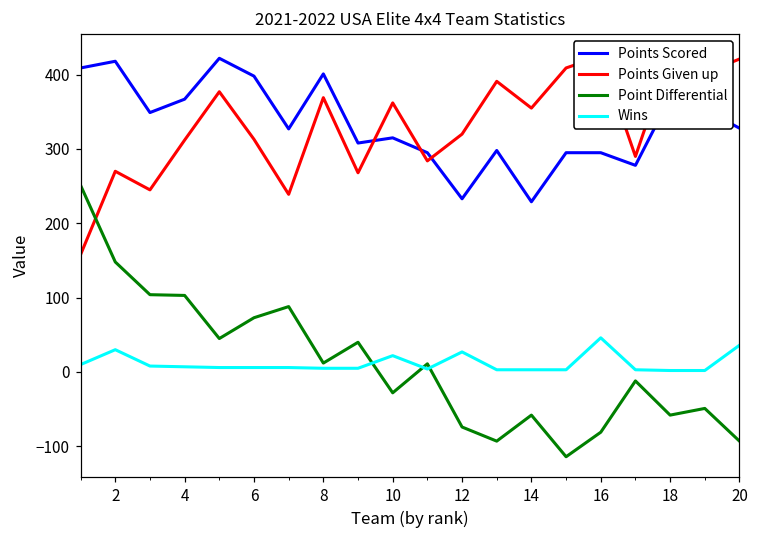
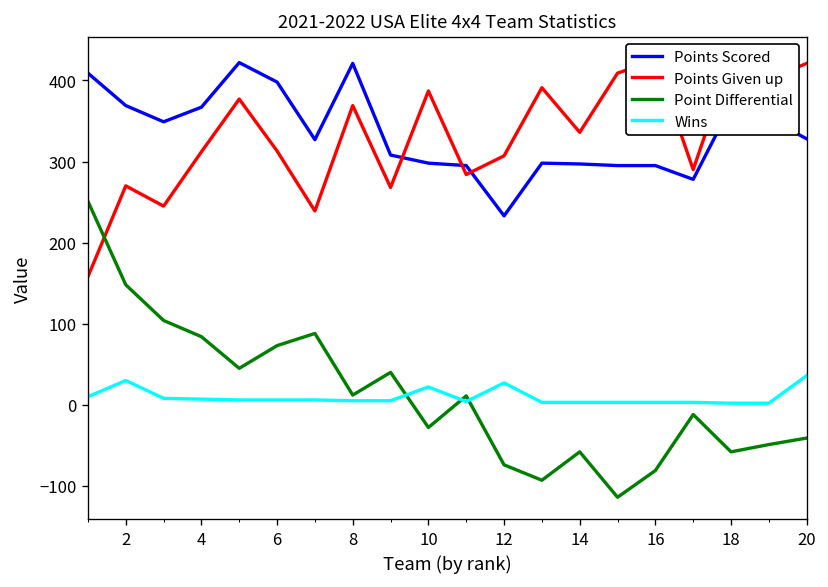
Points Scored, 2: 420 -> 370
Point Differential, 4: 100 -> 80
Points Scored, 8: 400 -> 420
Points Scored, 10: 320 -> 300
Points Given up, 10: 360 -> 390
Points Given up, 12: 320 -> 310
Points Scored, 14: 230 -> 300
Points Given up, 14: 360 -> 340
Wins, 16: 50 -> 0
Point Differential, 20: -90 -> -40
